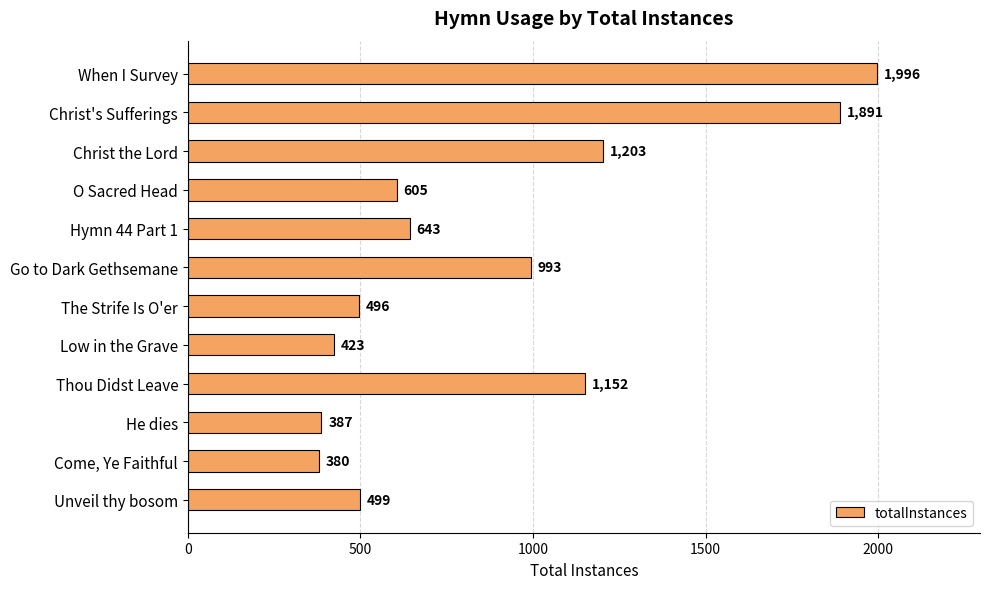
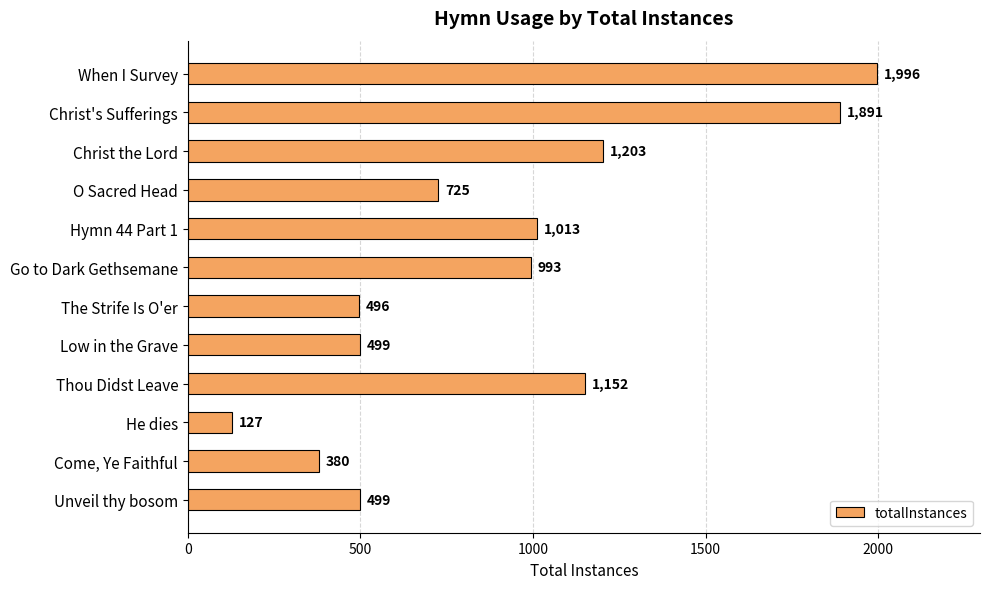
O Sacred Head: 605 -> 725
Hymn 44 Part 1: 643 -> 1,013
Low in the Grave: 423 -> 499
He dies: 387 -> 127
